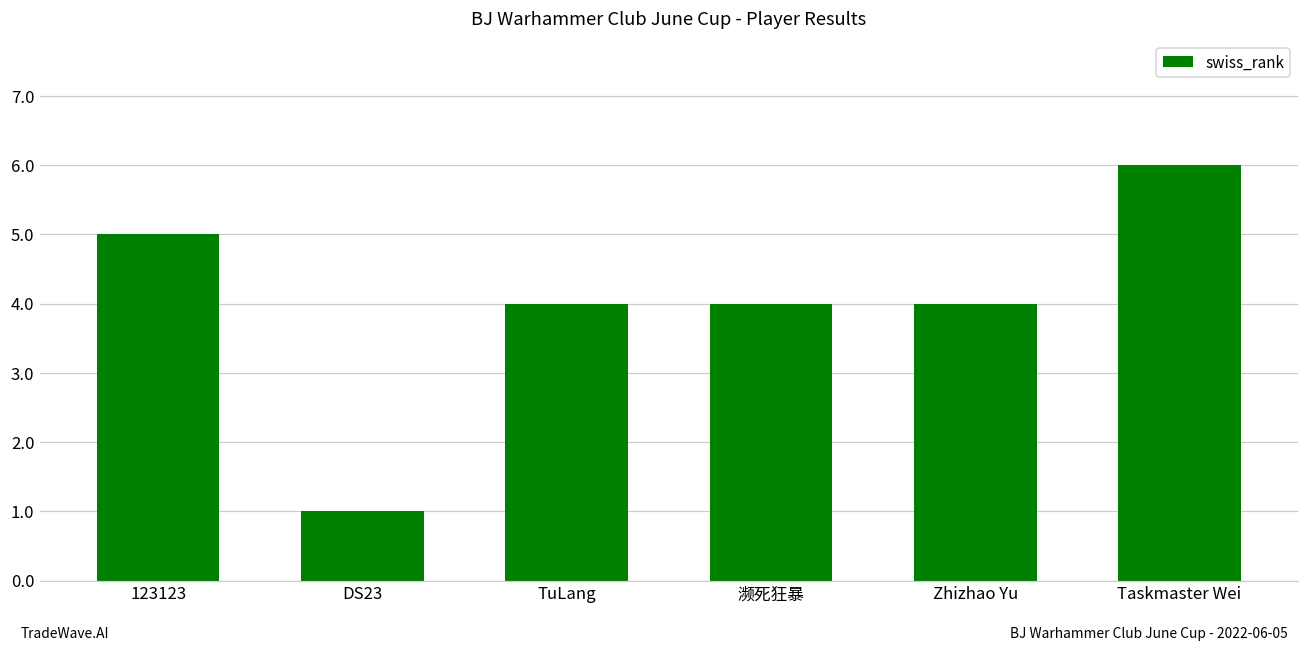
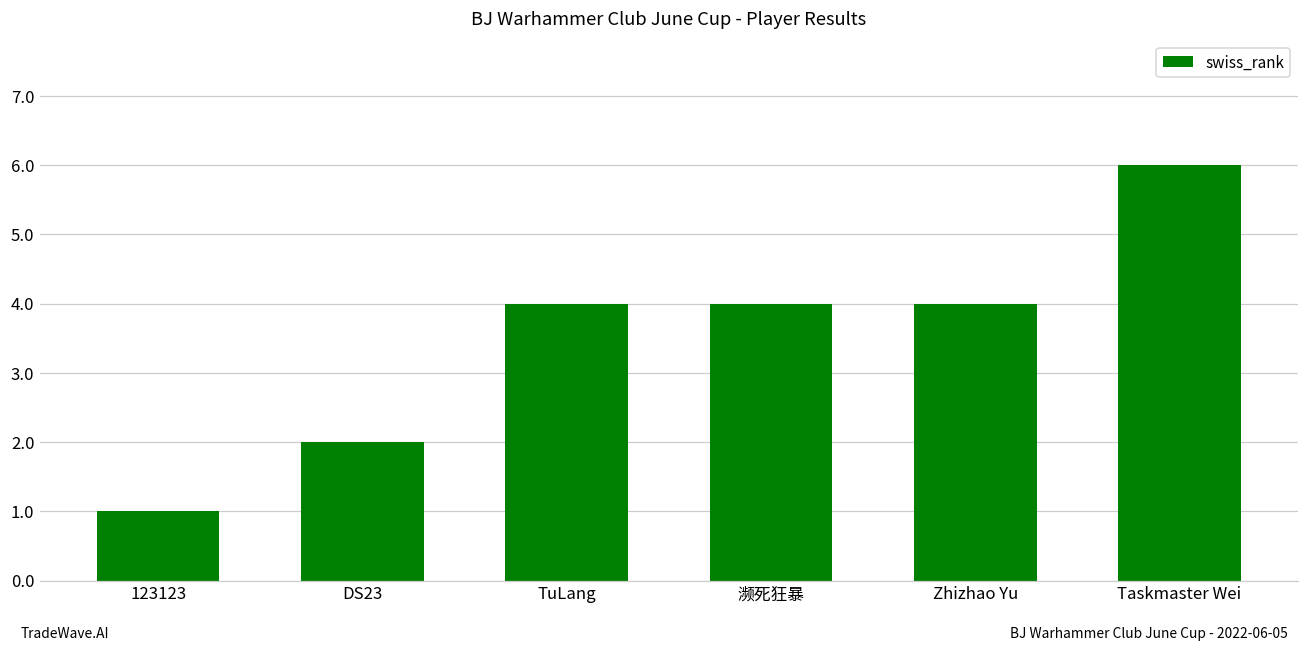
123123: 5 -> 1
DS23: 1 -> 2
